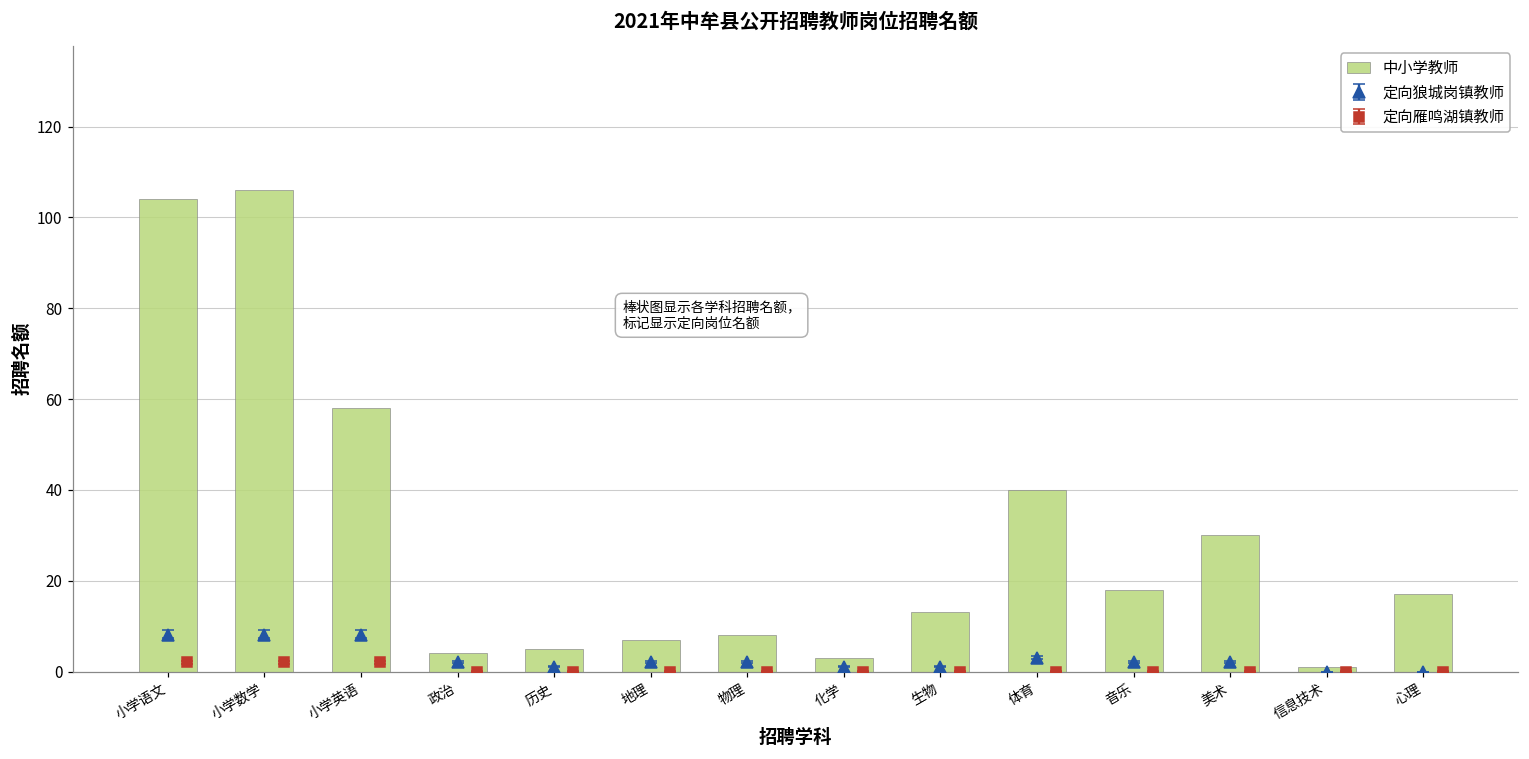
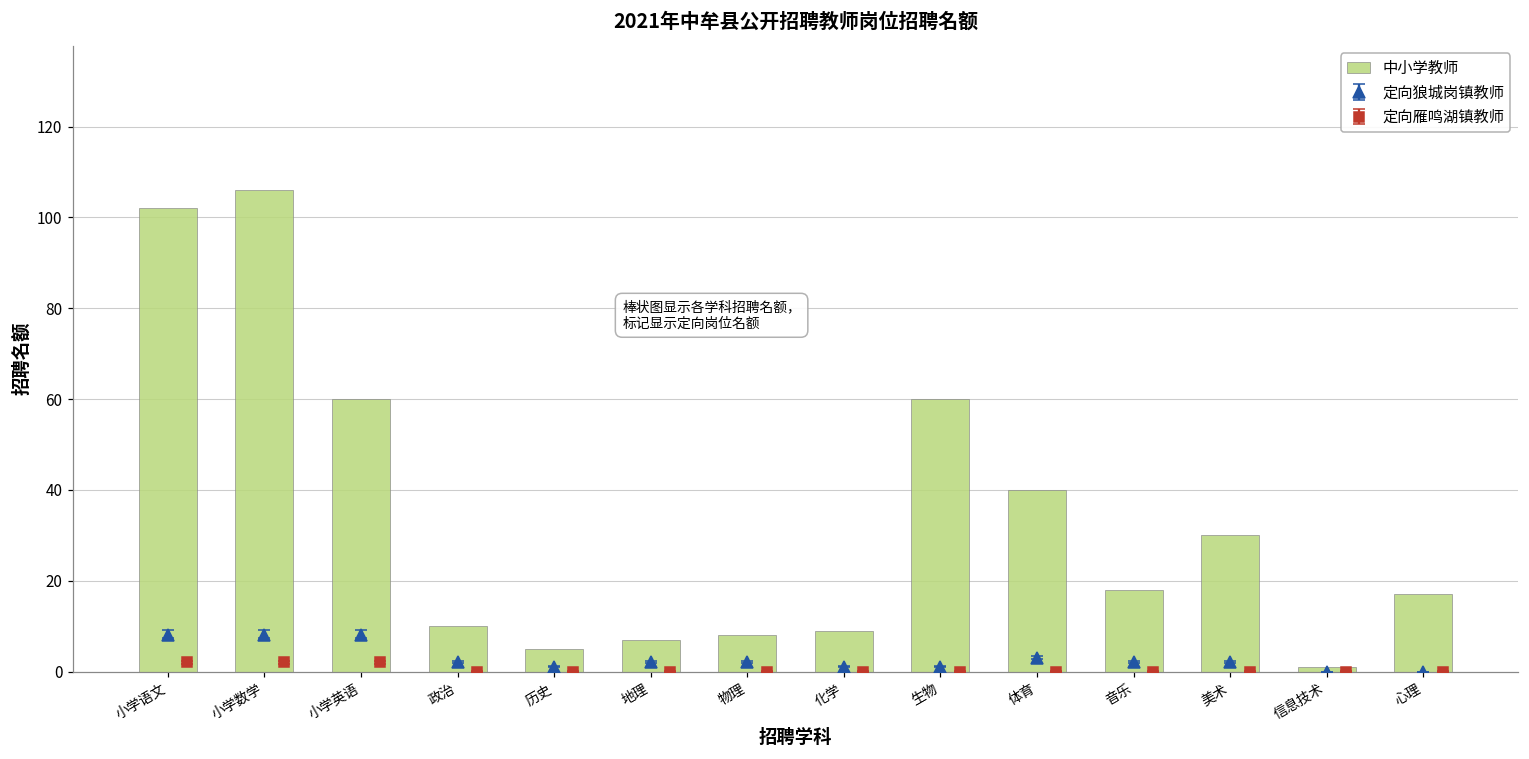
中小学教师, 小学语文: 104 -> 102
中小学教师, 小学英语: 58 -> 60
中小学教师, 政治: 4 -> 10
中小学教师, 化学: 3 -> 9
中小学教师, 生物: 13 -> 60
